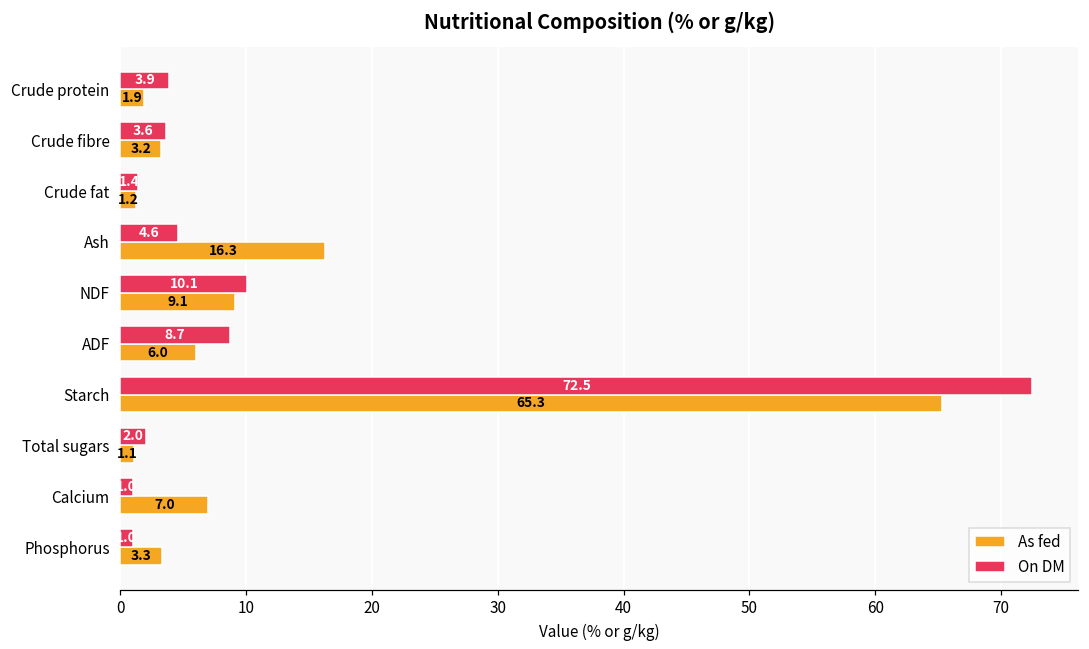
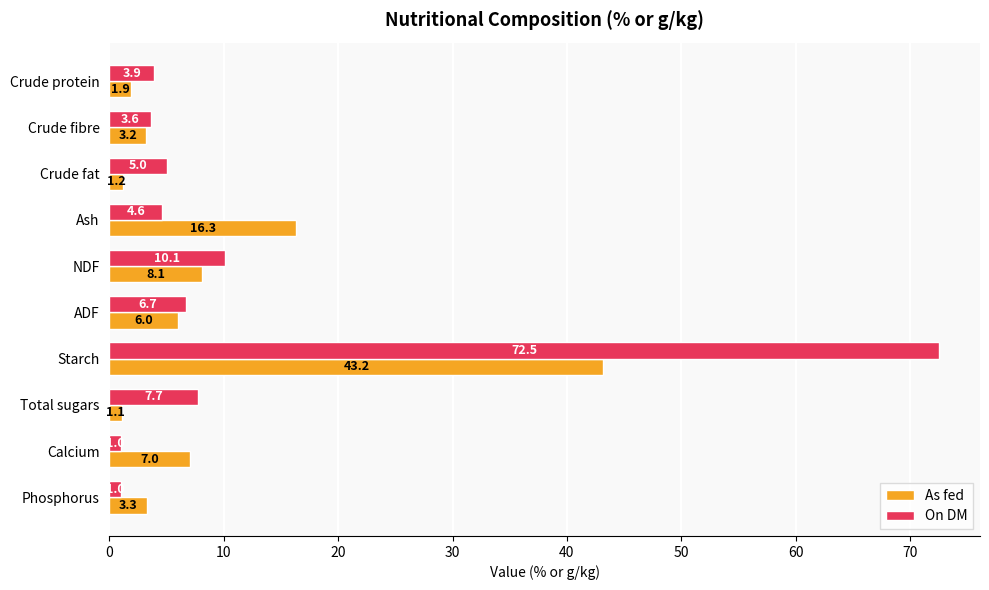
On DM, Crude fat: 1.4 -> 5.0
As fed, NDF: 9.1 -> 8.1
On DM, ADF: 8.7 -> 6.7
As fed, Starch: 65.3 -> 43.2
On DM, Total sugars: 2.0 -> 7.7
